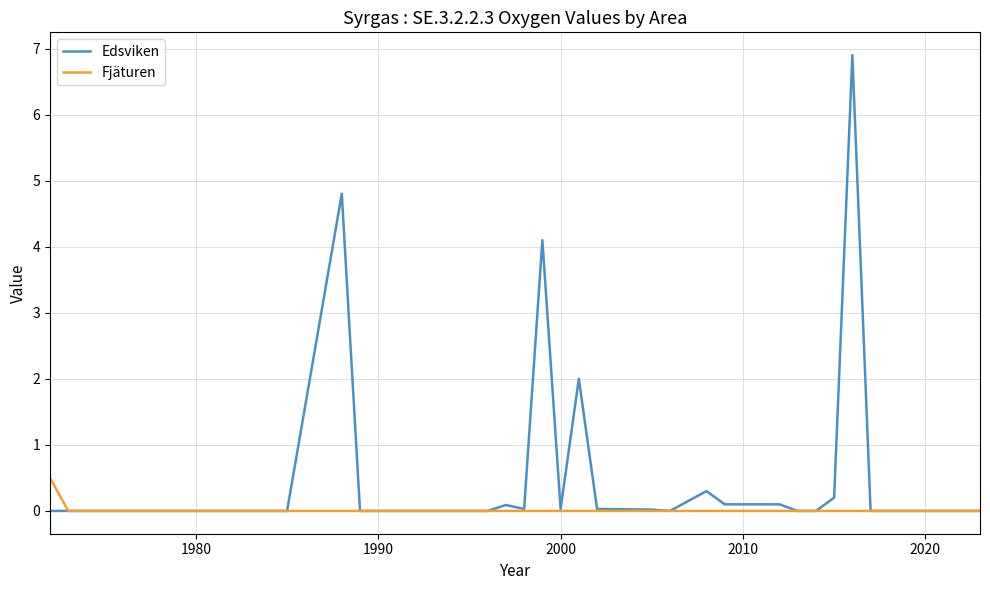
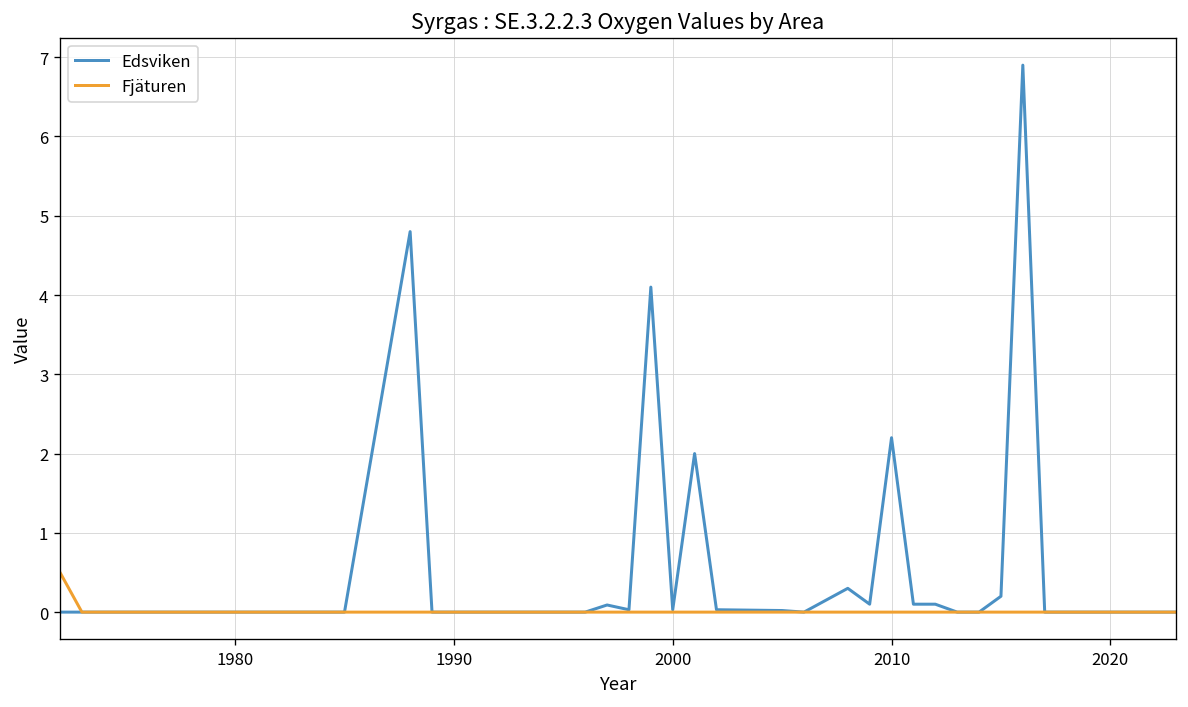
Edsviken, 2010: 0.1 -> 2.2
